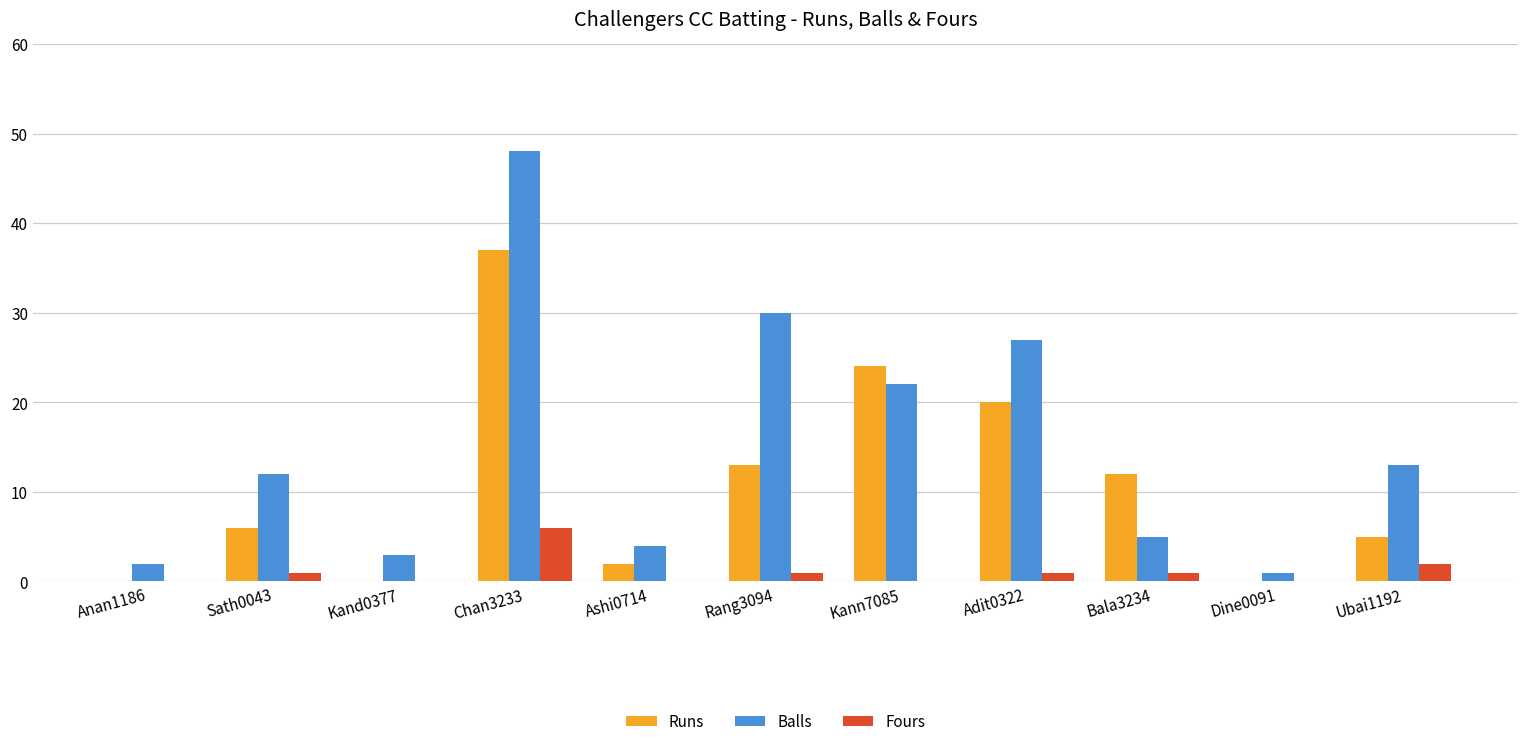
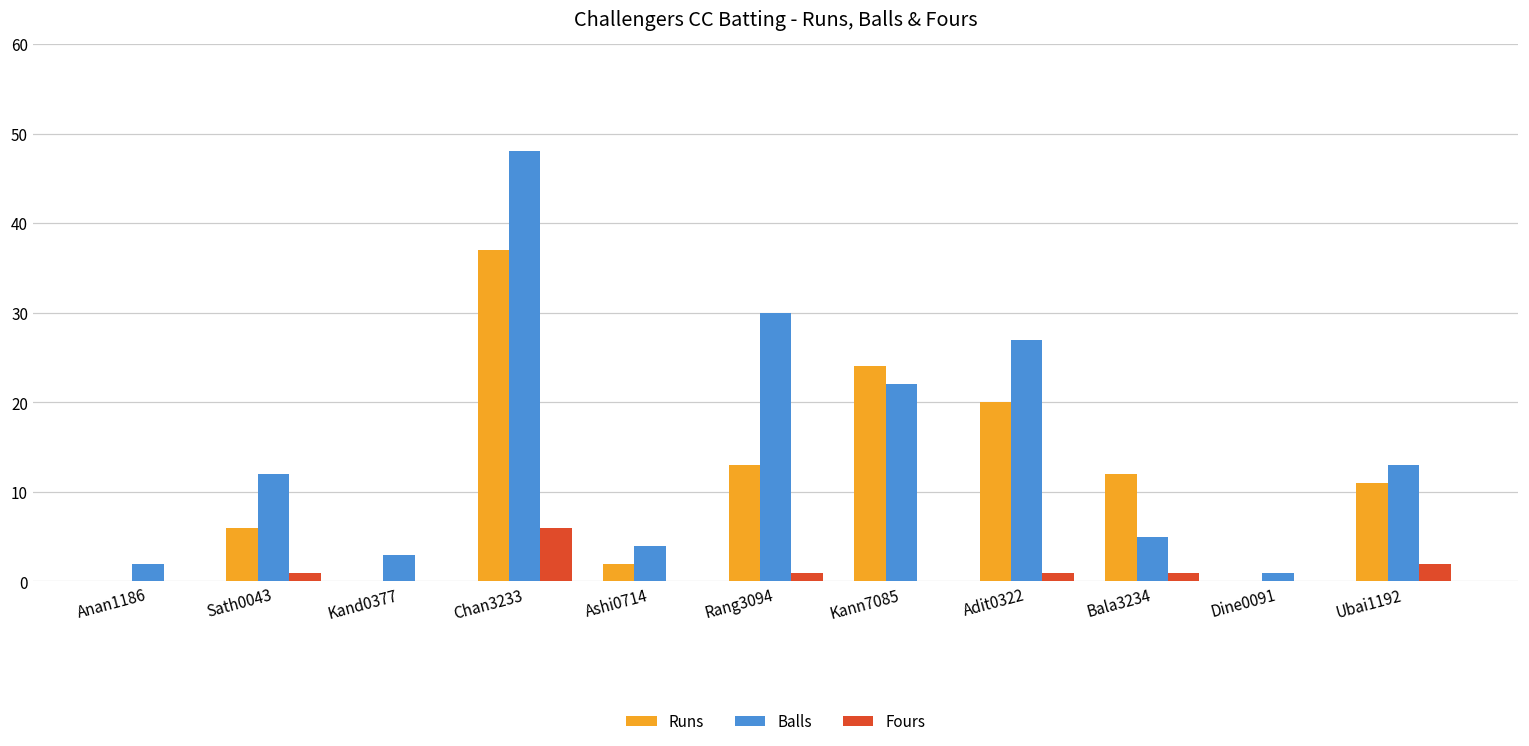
Runs, Ubai1192: 5 -> 11
